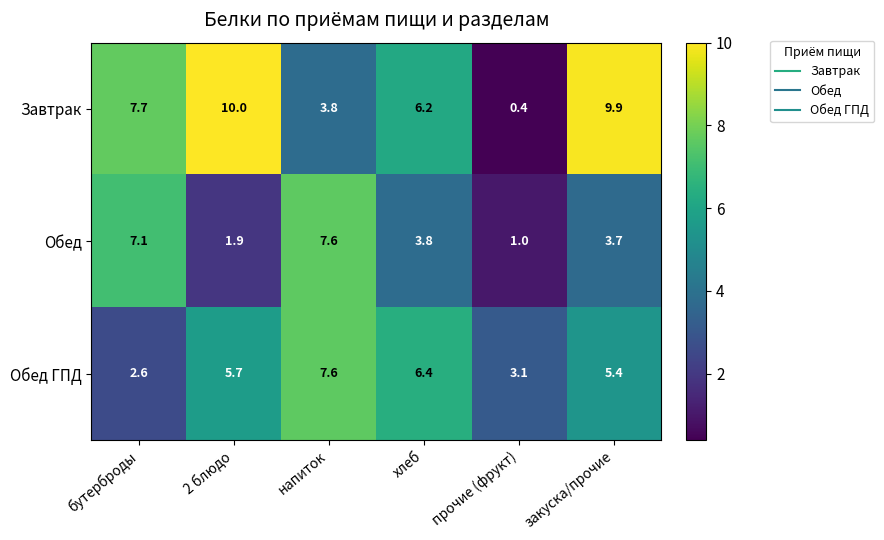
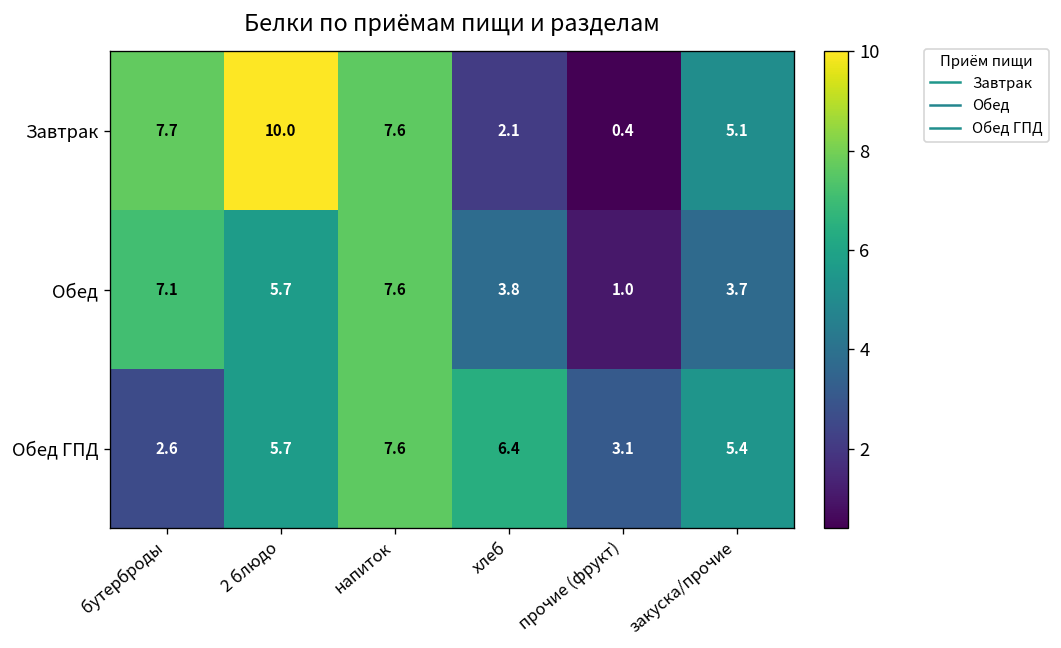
Завтрак, напиток: 3.8 -> 7.6
Завтрак, хлеб: 6.2 -> 2.1
Завтрак, закуска/прочие: 9.9 -> 5.1
Обед, 2 блюдо: 1.9 -> 5.7
